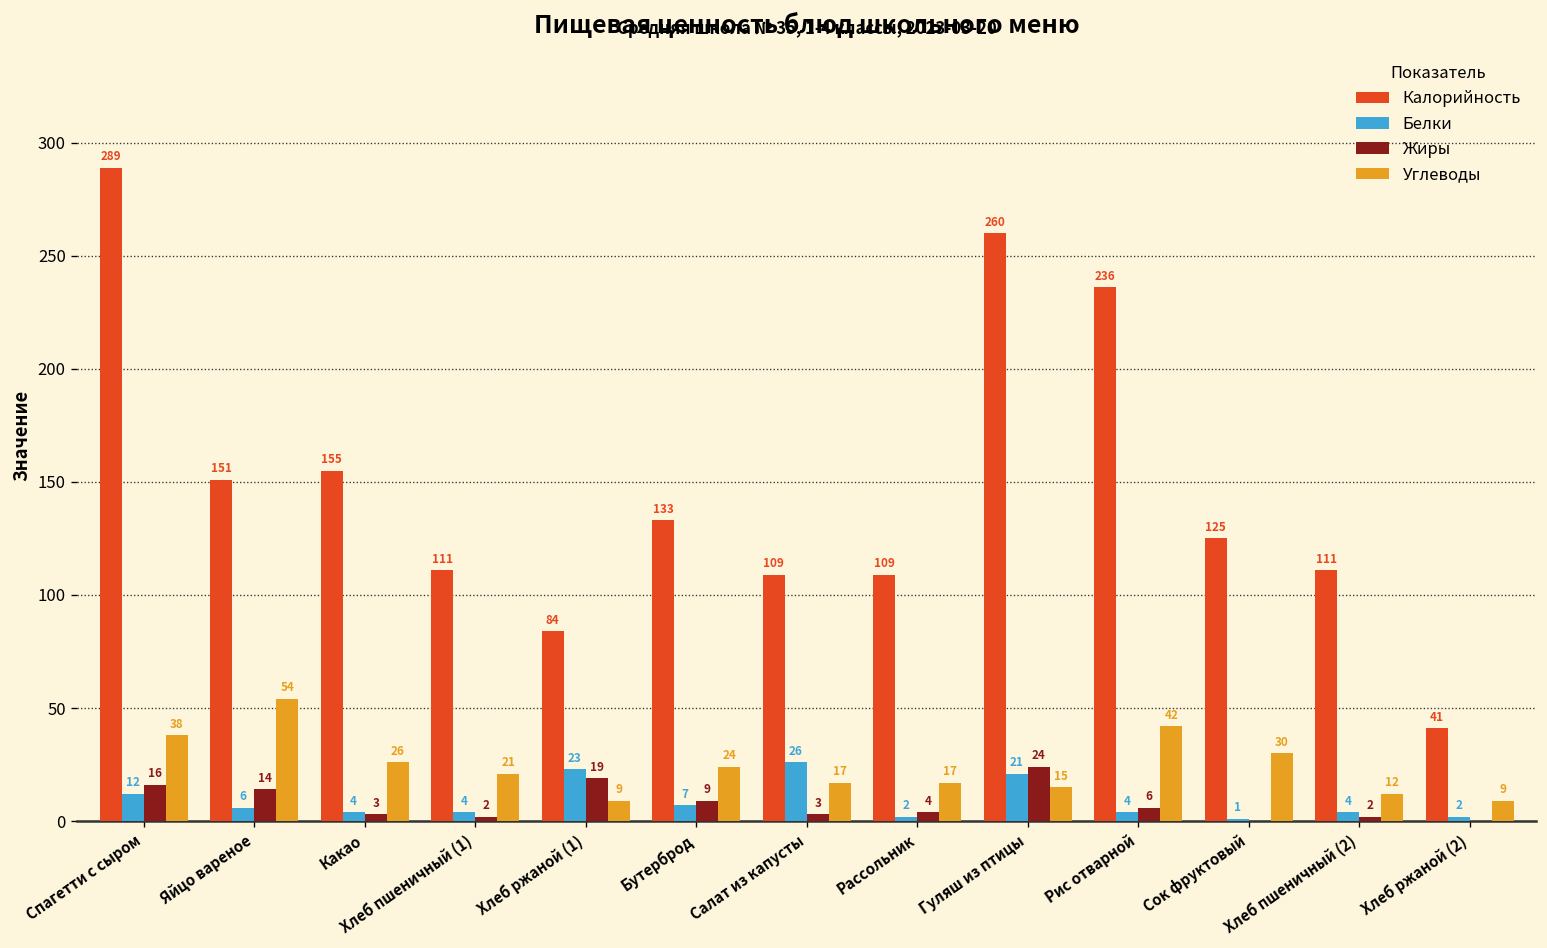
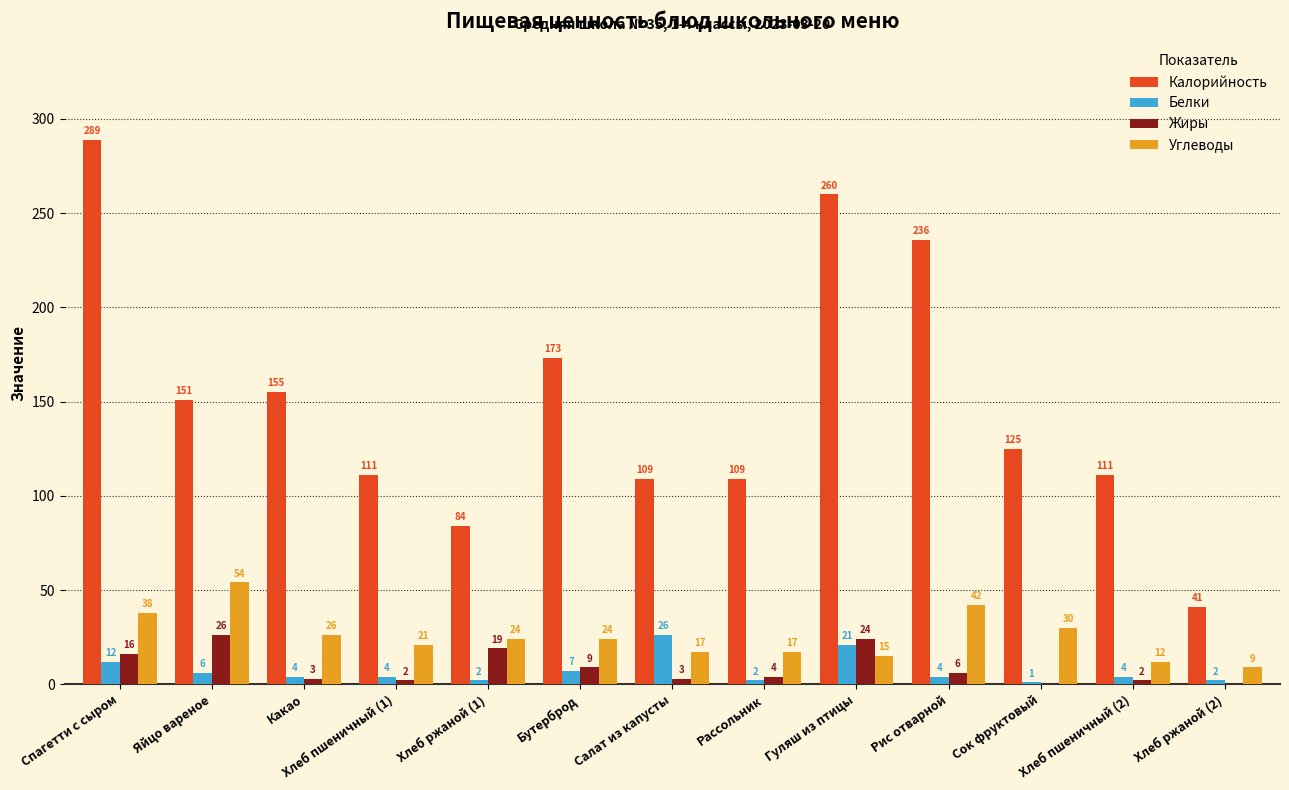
Жиры, Яйцо вареное: 14 -> 26
Белки, Хлеб ржаной (1): 23 -> 2
Углеводы, Хлеб ржаной (1): 9 -> 24
Калорийность, Бутерброд: 133 -> 173
